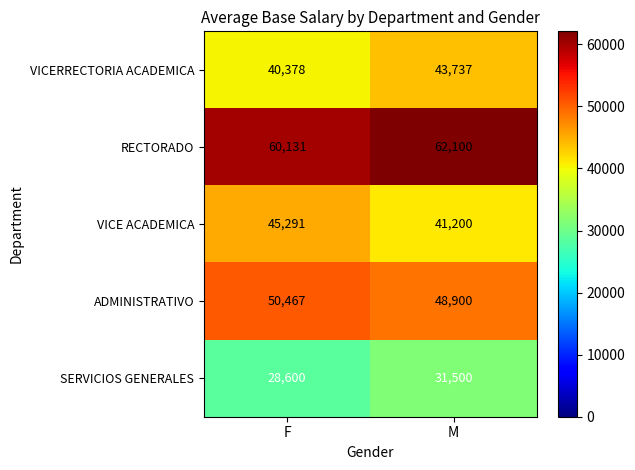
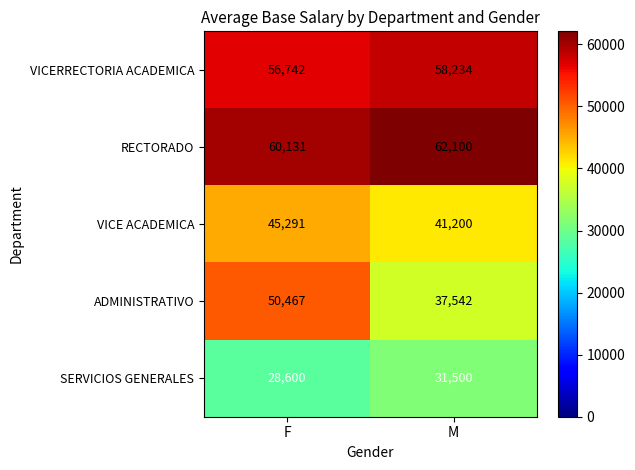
VICERRECTORIA ACADEMICA, F: 40,378 -> 56,742
VICERRECTORIA ACADEMICA, M: 43,737 -> 58,234
ADMINISTRATIVO, M: 48,900 -> 37,542
